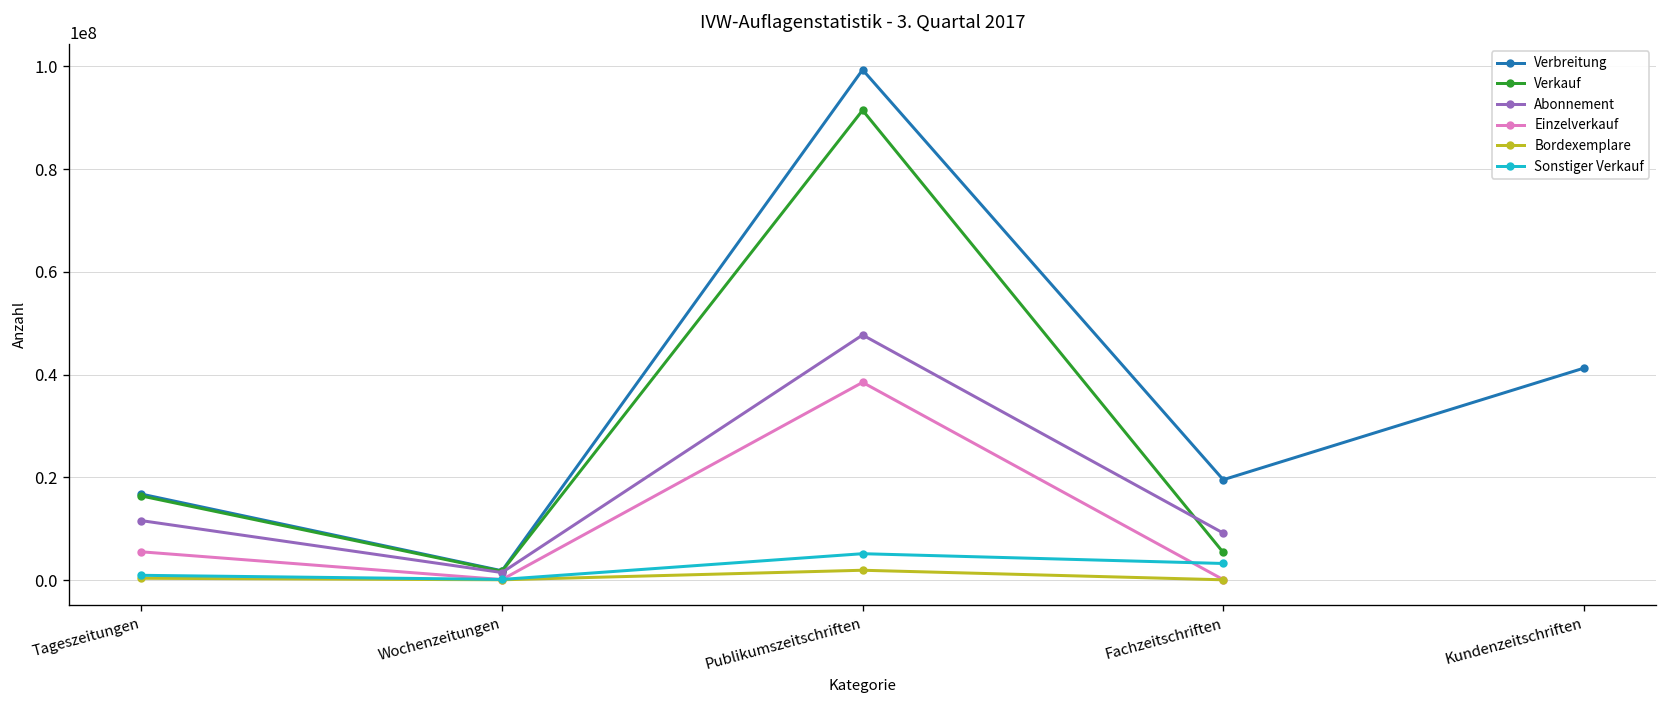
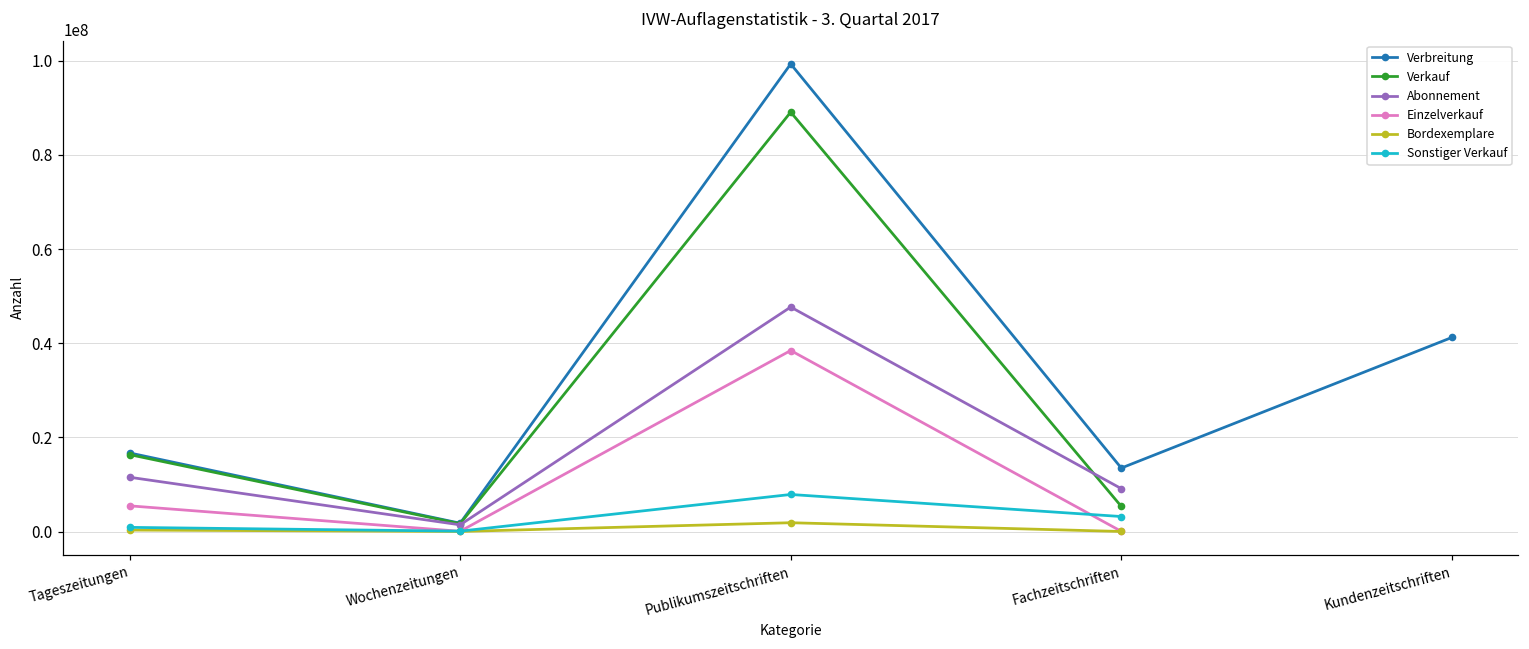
Verkauf, Publikumszeitschriften: 91000000 -> 89000000
Sonstiger Verkauf, Publikumszeitschriften: 5000000 -> 8000000
Verbreitung, Fachzeitschriften: 20000000 -> 14000000
